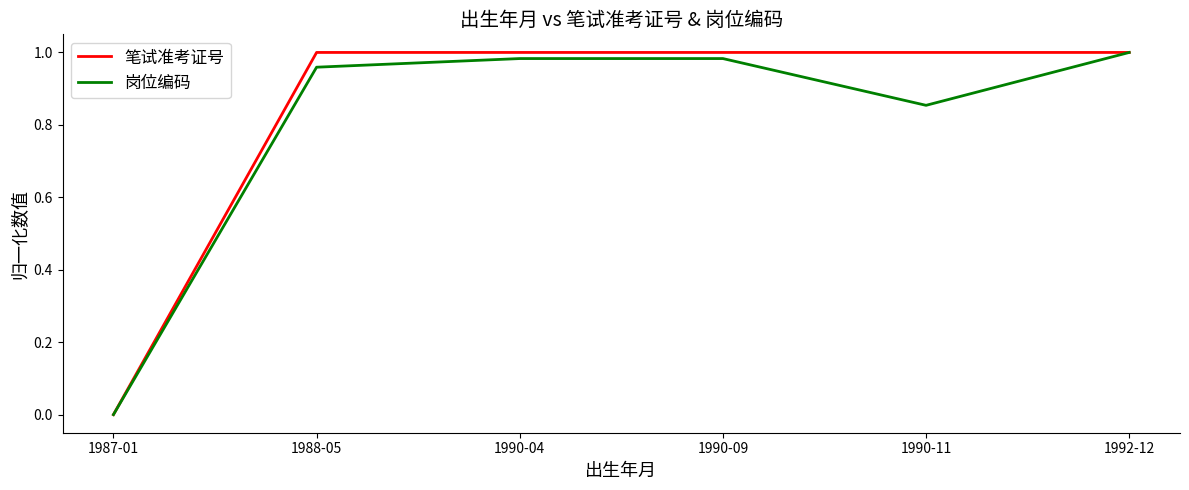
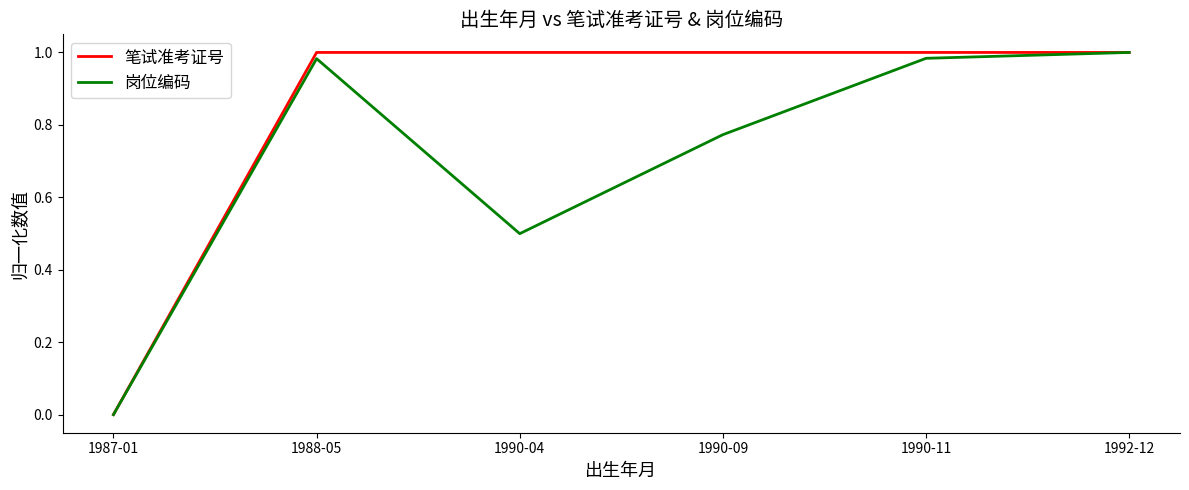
岗位编码, 1988-05: 0.96 -> 0.98
岗位编码, 1990-04: 0.98 -> 0.50
岗位编码, 1990-09: 0.98 -> 0.77
岗位编码, 1990-11: 0.85 -> 0.98
